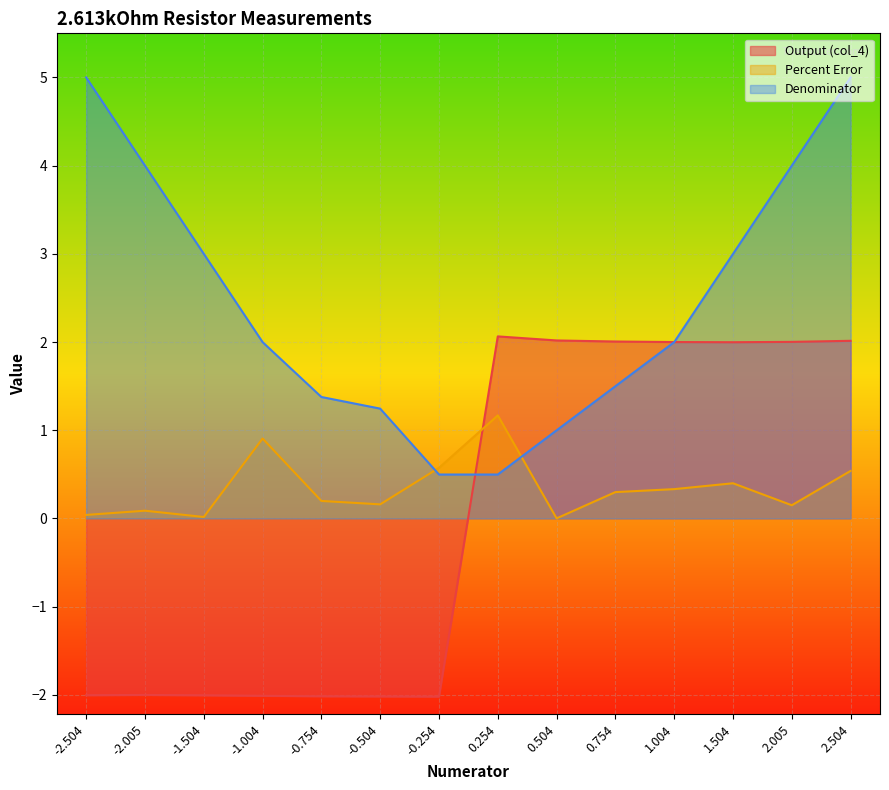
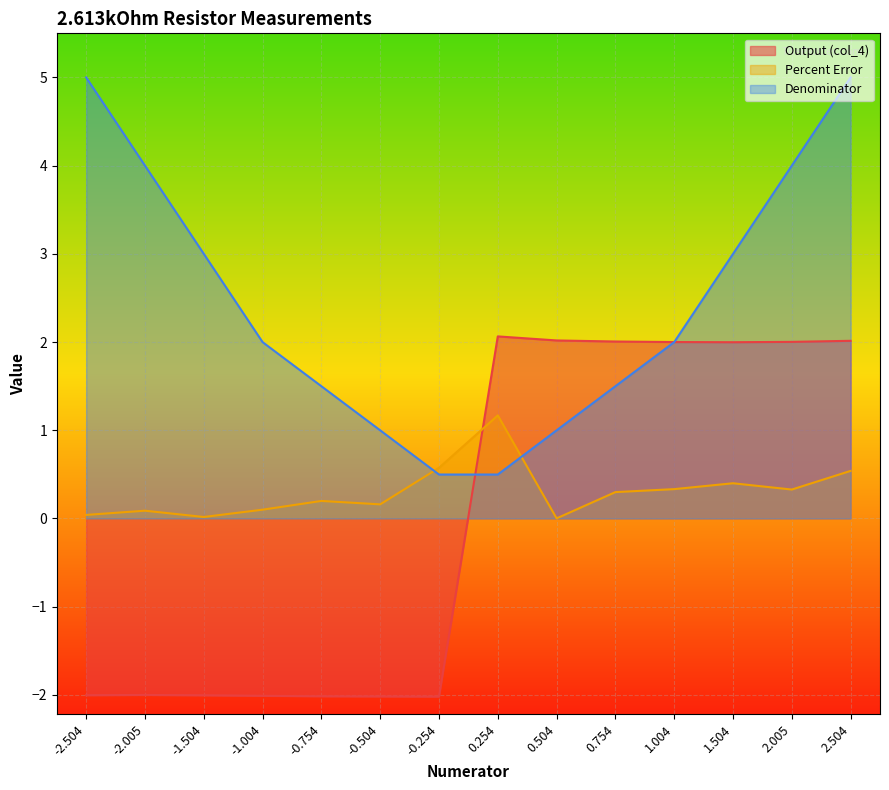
Percent Error, -1.004: 0.9 -> 0.1
Denominator, -0.754: 1.4 -> 1.5
Denominator, -0.504: 1.2 -> 1.0
Percent Error, 2.005: 0.1 -> 0.3
